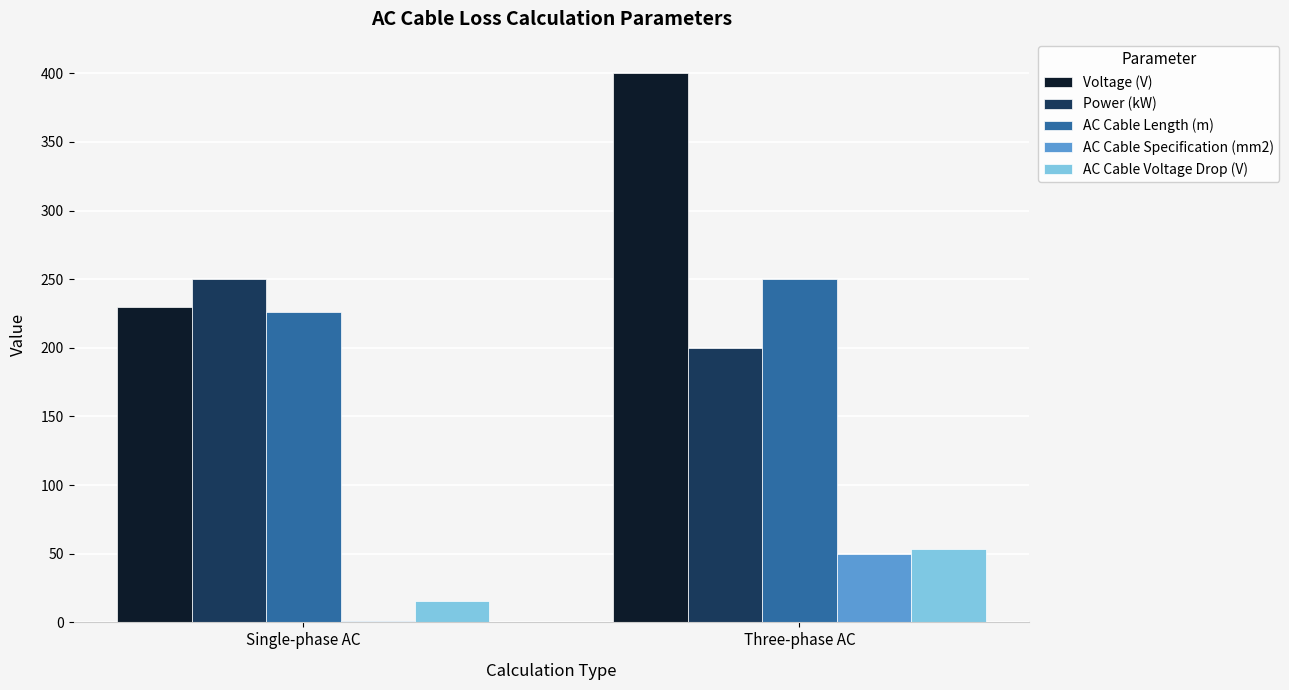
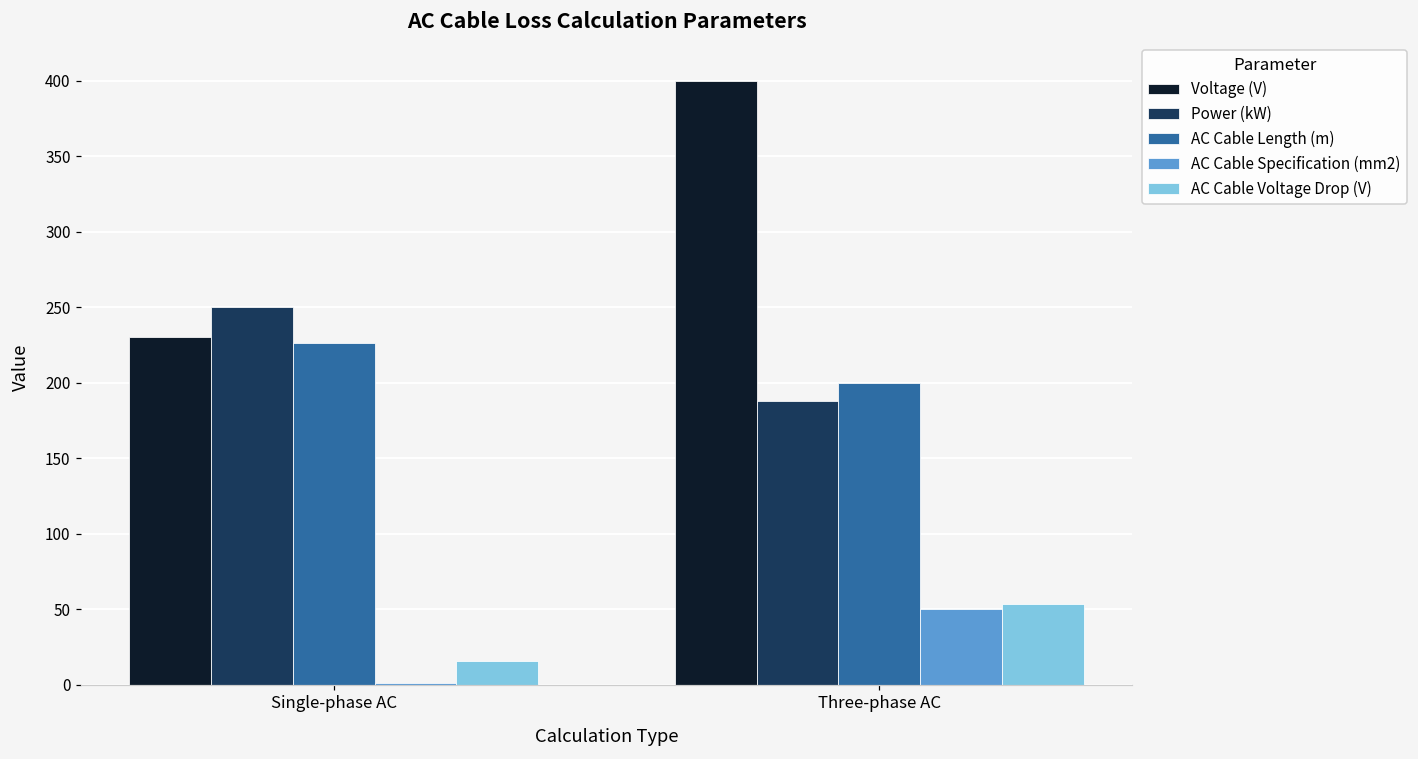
Power (kW), Three-phase AC: 200 -> 188
AC Cable Length (m), Three-phase AC: 250 -> 200
